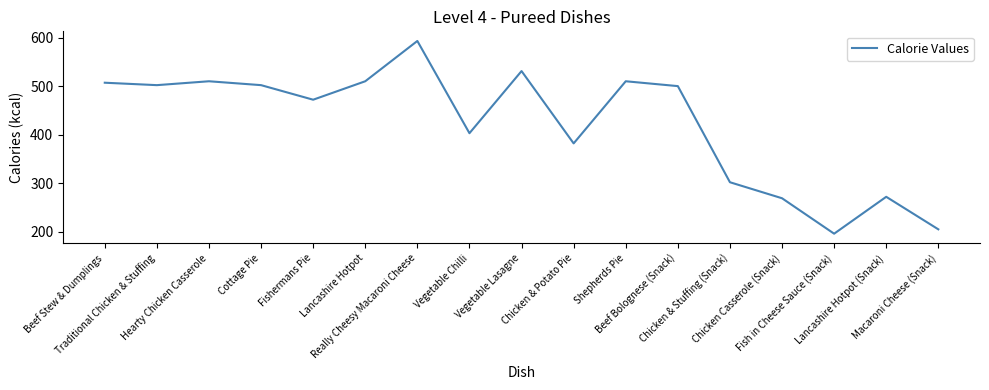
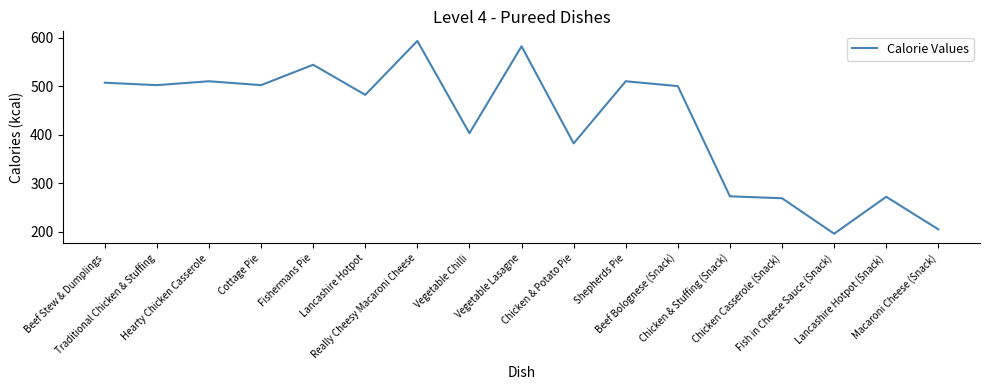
Fishermans Pie: 470 -> 540
Lancashire Hotpot: 510 -> 480
Vegetable Lasagne: 530 -> 580
Chicken & Stuffing (Snack): 300 -> 270
